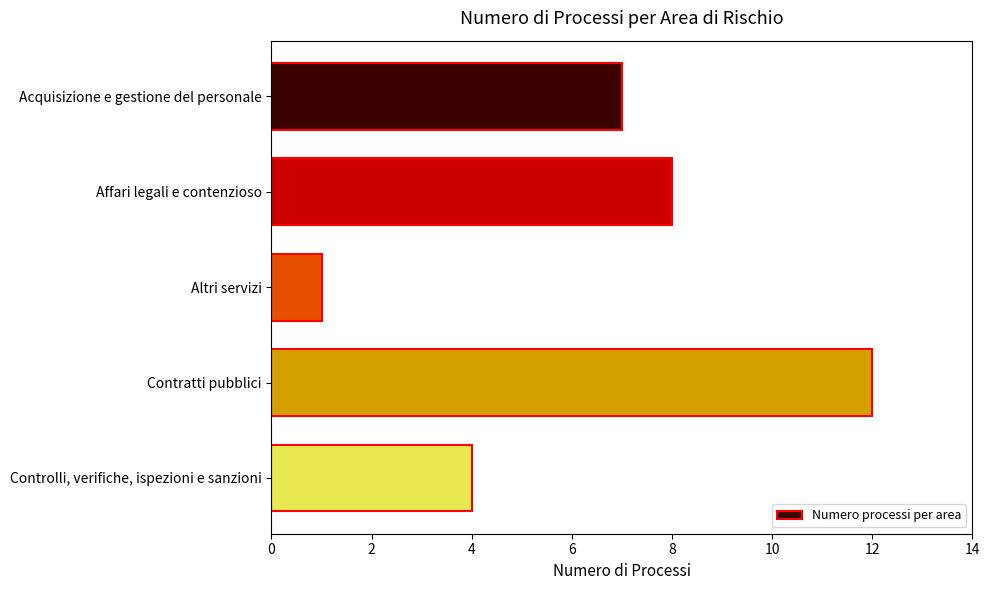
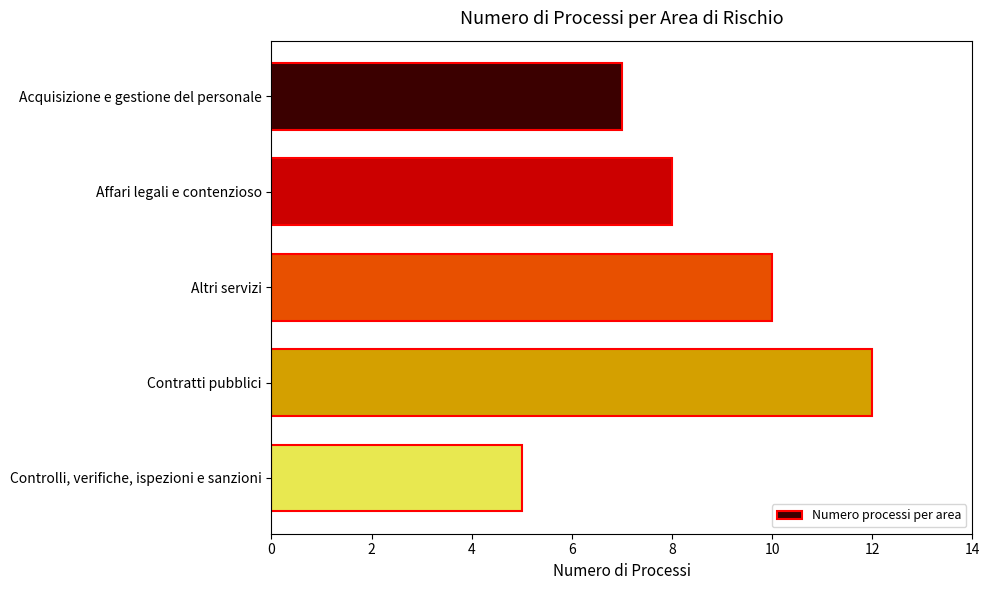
Altri servizi: 1 -> 10
Controlli, verifiche, ispezioni e sanzioni: 4 -> 5
